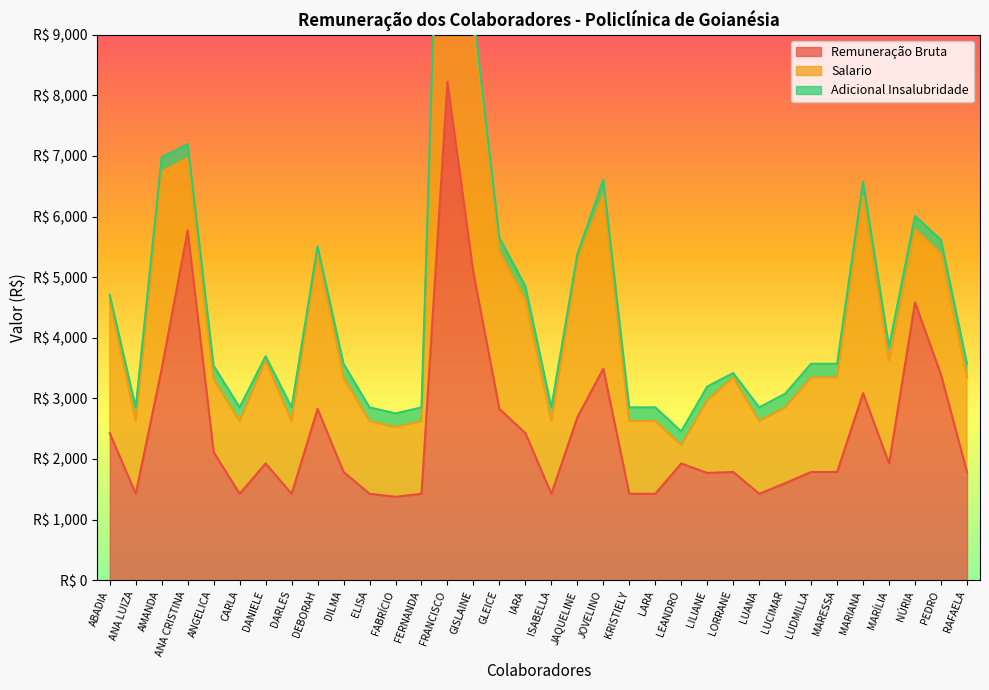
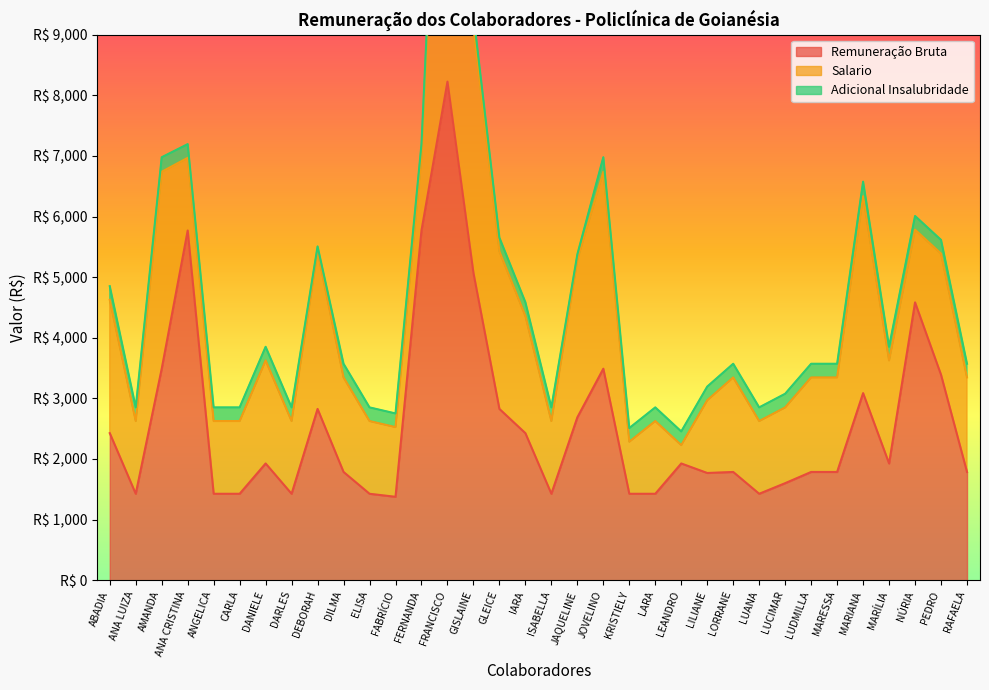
Adicional Insalubridade, ABADIA: R$ 100 -> R$ 200
Remuneração Bruta, ANGELICA: R$ 2,100 -> R$ 1,400
Adicional Insalubridade, DANIELE: R$ 100 -> R$ 200
Remuneração Bruta, FERNANDA: R$ 1,400 -> R$ 5,800
Salario, IARA: R$ 2,200 -> R$ 1,900
Salario, JOVELINO: R$ 2,900 -> R$ 3,300
Salario, KRISTIELY: R$ 1,200 -> R$ 900
Adicional Insalubridade, LORRANE: R$ 100 -> R$ 200
